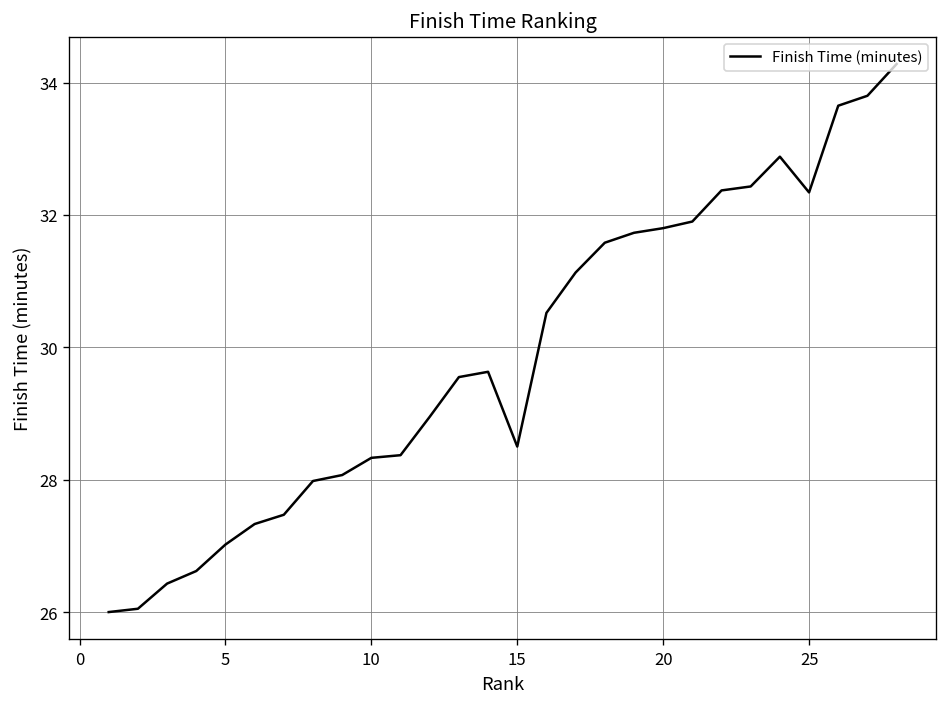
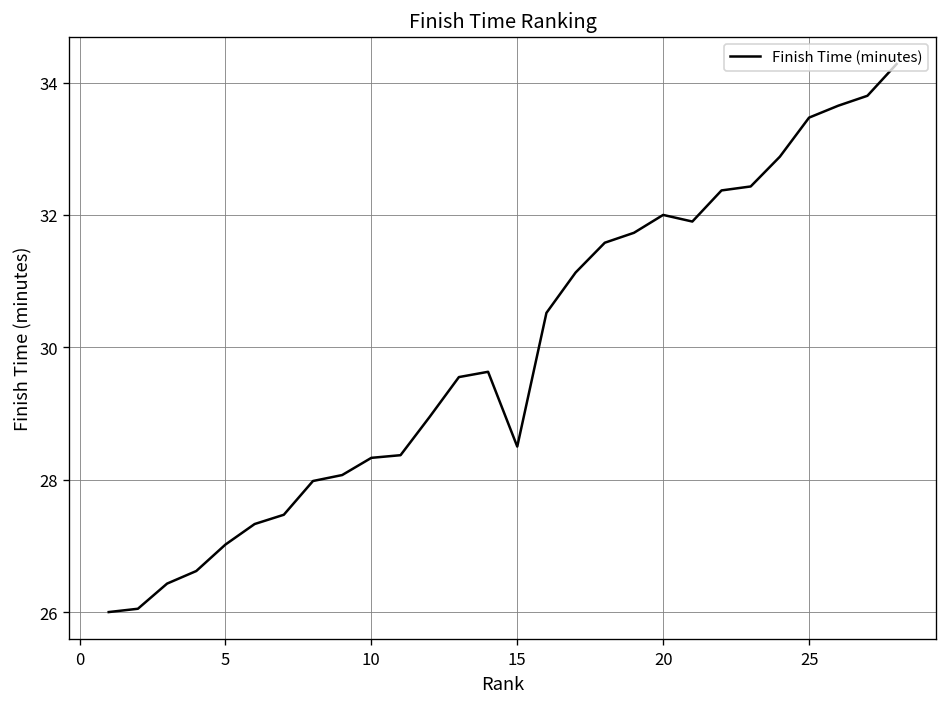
20: 31.8 -> 32.0
25: 32.3 -> 33.5
